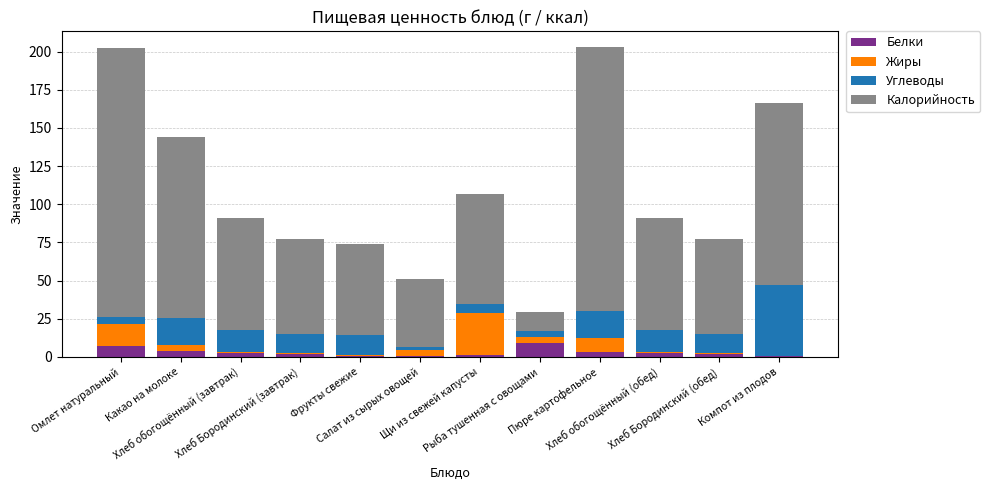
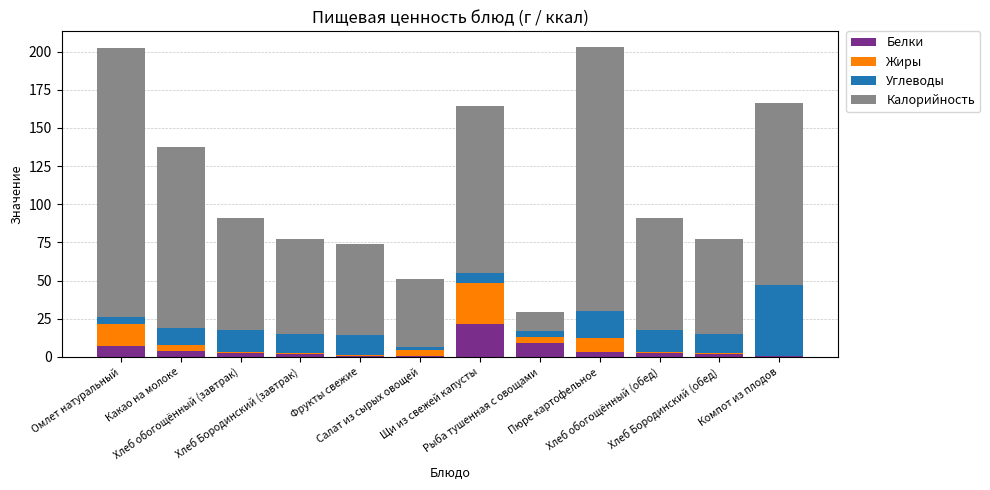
Углеводы, Какао на молоке: 18 -> 11
Белки, Щи из свежей капусты: 1 -> 22
Калорийность, Щи из свежей капусты: 72 -> 110
